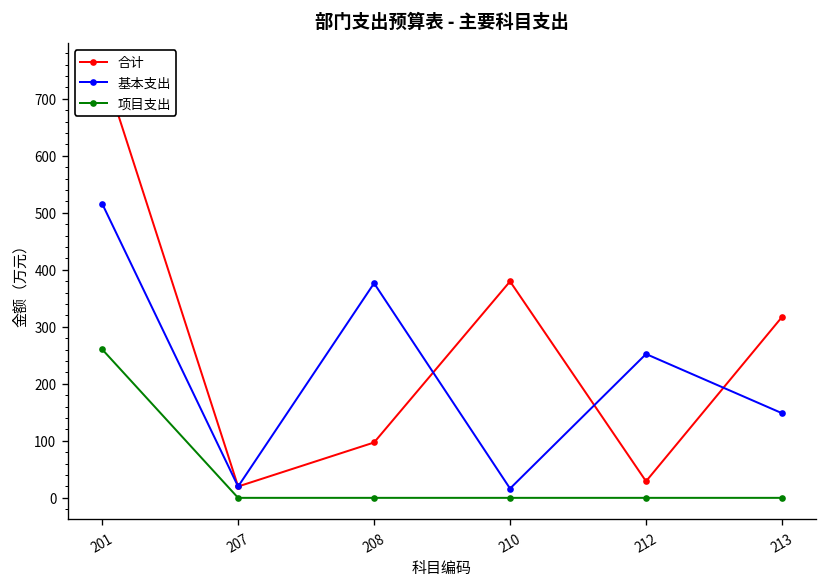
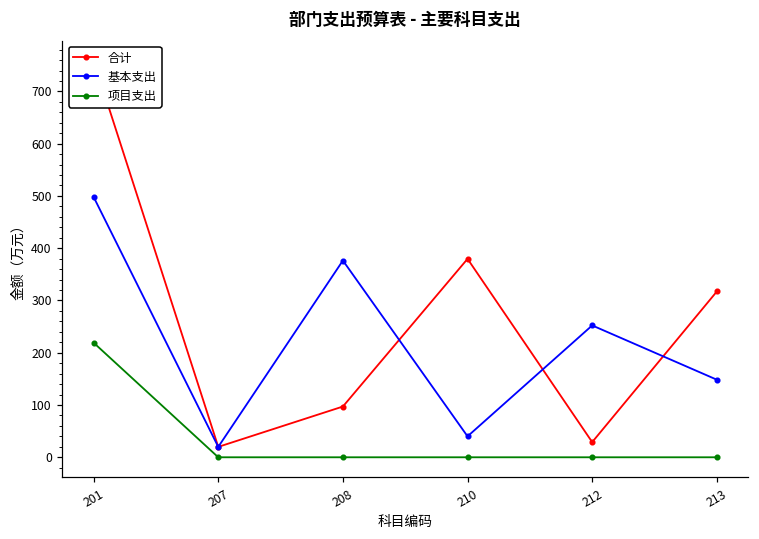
基本支出, 201: 520 -> 500
项目支出, 201: 260 -> 220
基本支出, 210: 20 -> 40
